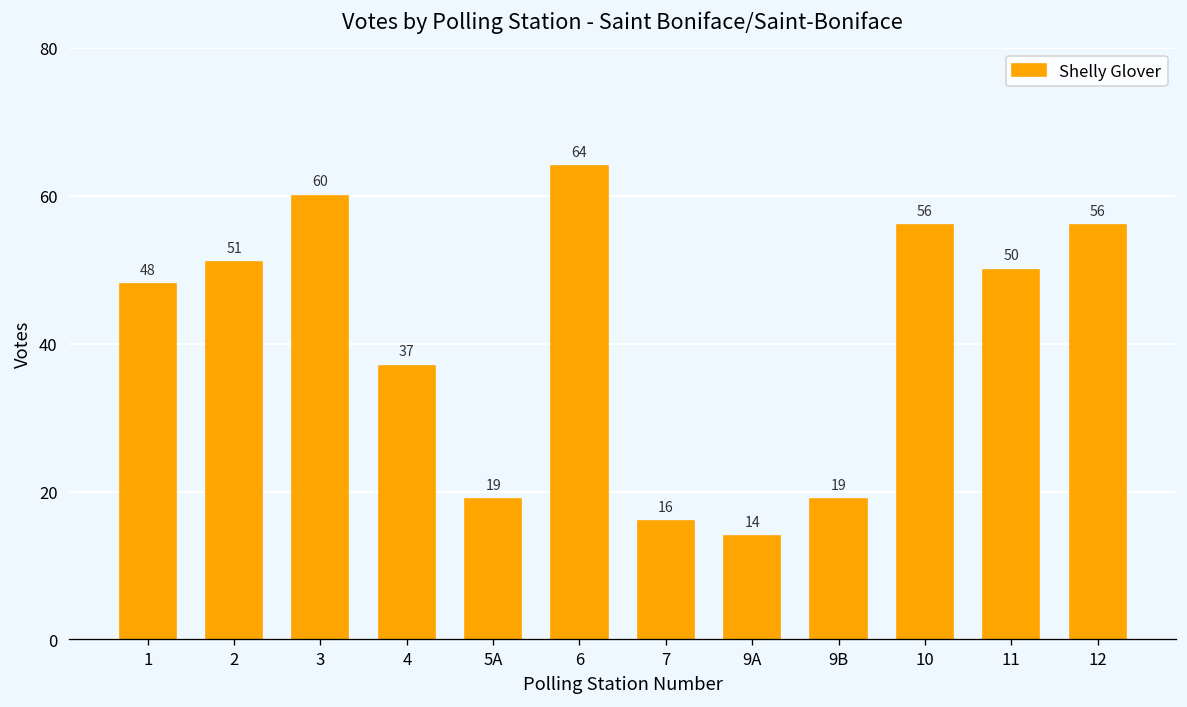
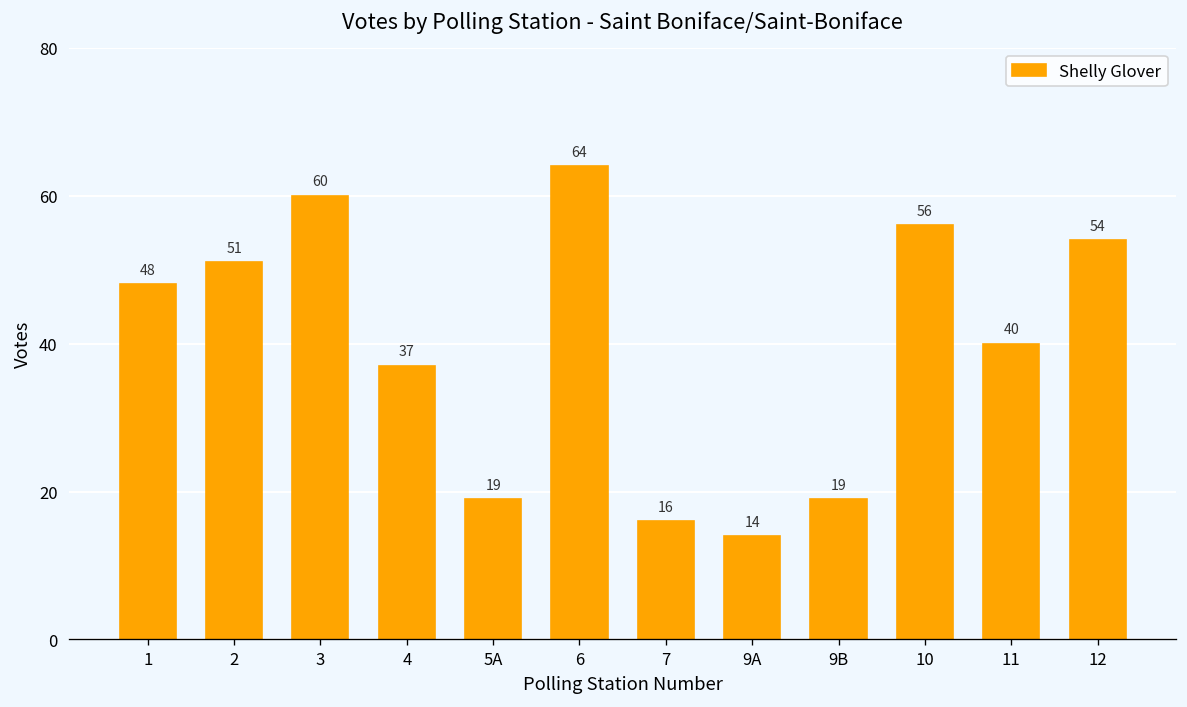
11: 50 -> 40
12: 56 -> 54
